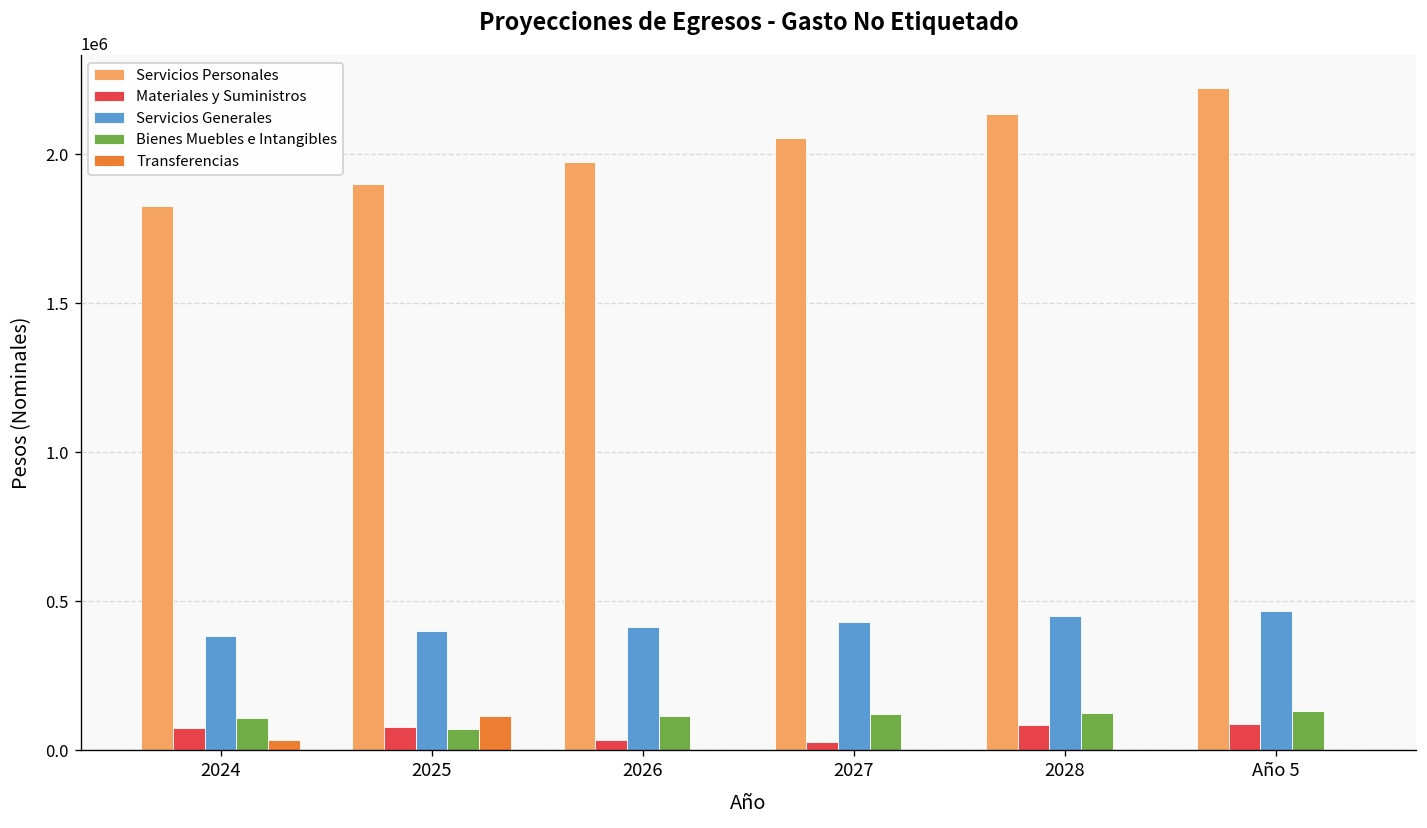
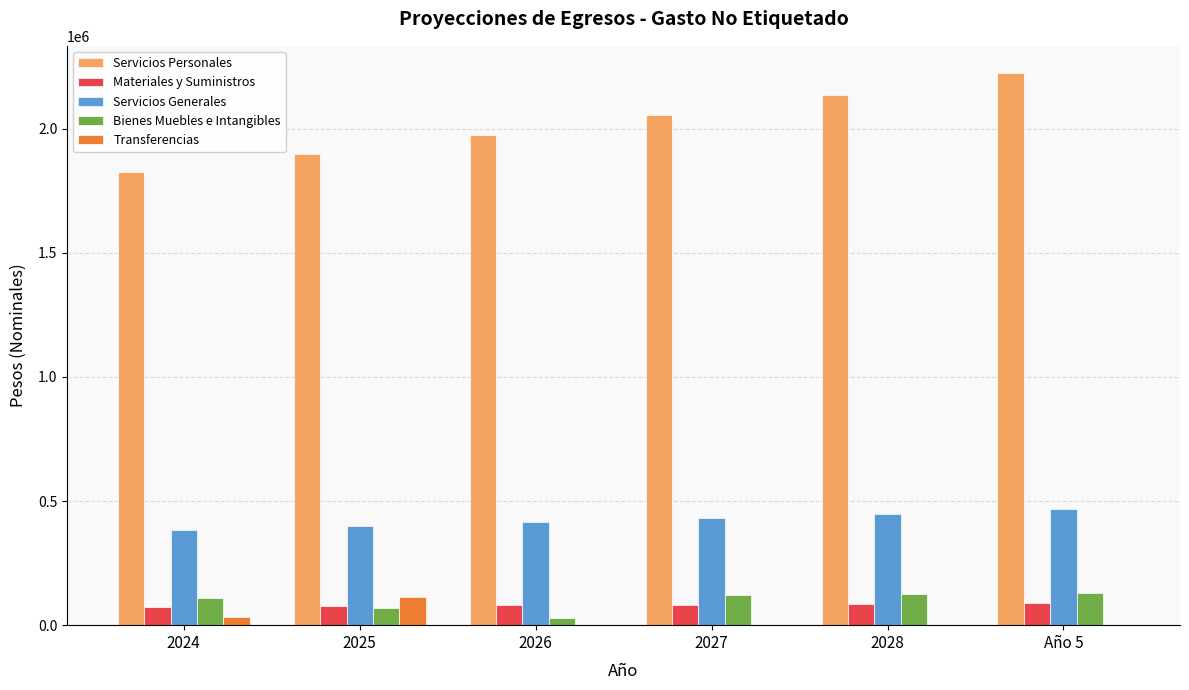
Materiales y Suministros, 2026: 30000 -> 80000
Bienes Muebles e Intangibles, 2026: 120000 -> 30000
Materiales y Suministros, 2027: 30000 -> 80000
